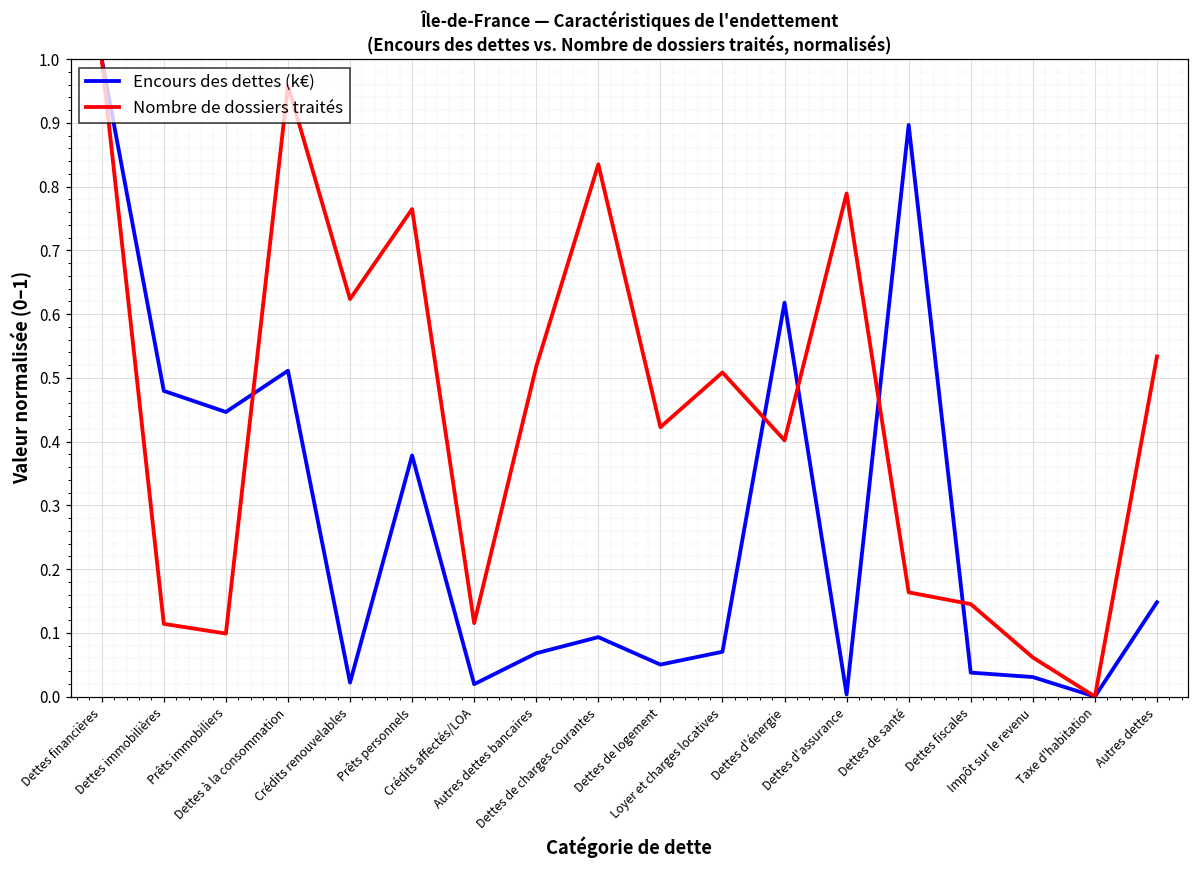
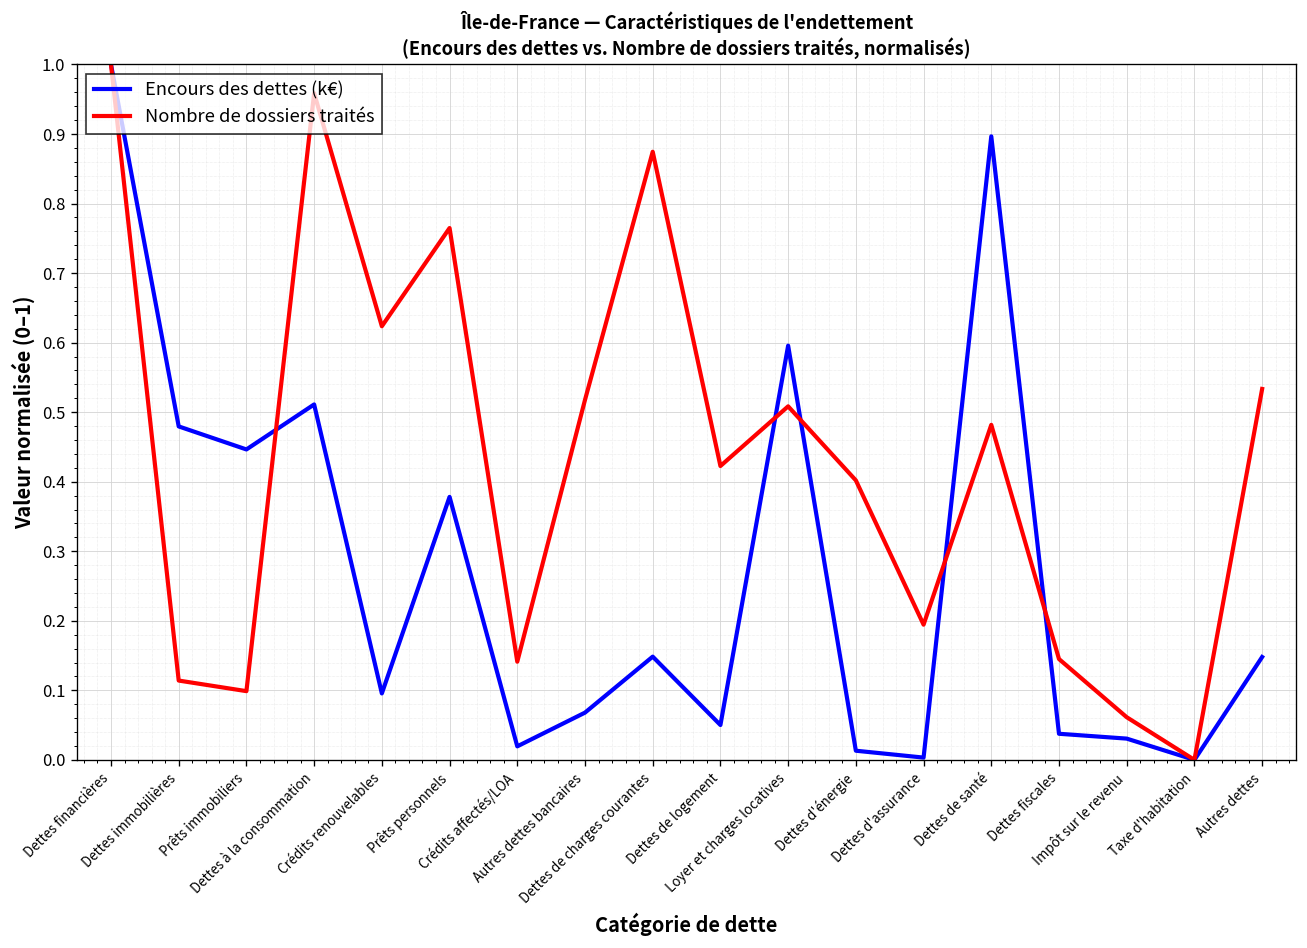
Encours des dettes (k€), Crédits renouvelables: 0.02 -> 0.10
Nombre de dossiers traités, Crédits affectés/LOA: 0.12 -> 0.14
Encours des dettes (k€), Dettes de charges courantes: 0.09 -> 0.15
Nombre de dossiers traités, Dettes de charges courantes: 0.83 -> 0.87
Encours des dettes (k€), Loyer et charges locatives: 0.07 -> 0.60
Encours des dettes (k€), Dettes d'énergie: 0.62 -> 0.01
Nombre de dossiers traités, Dettes d'assurance: 0.79 -> 0.19
Nombre de dossiers traités, Dettes de santé: 0.16 -> 0.48
